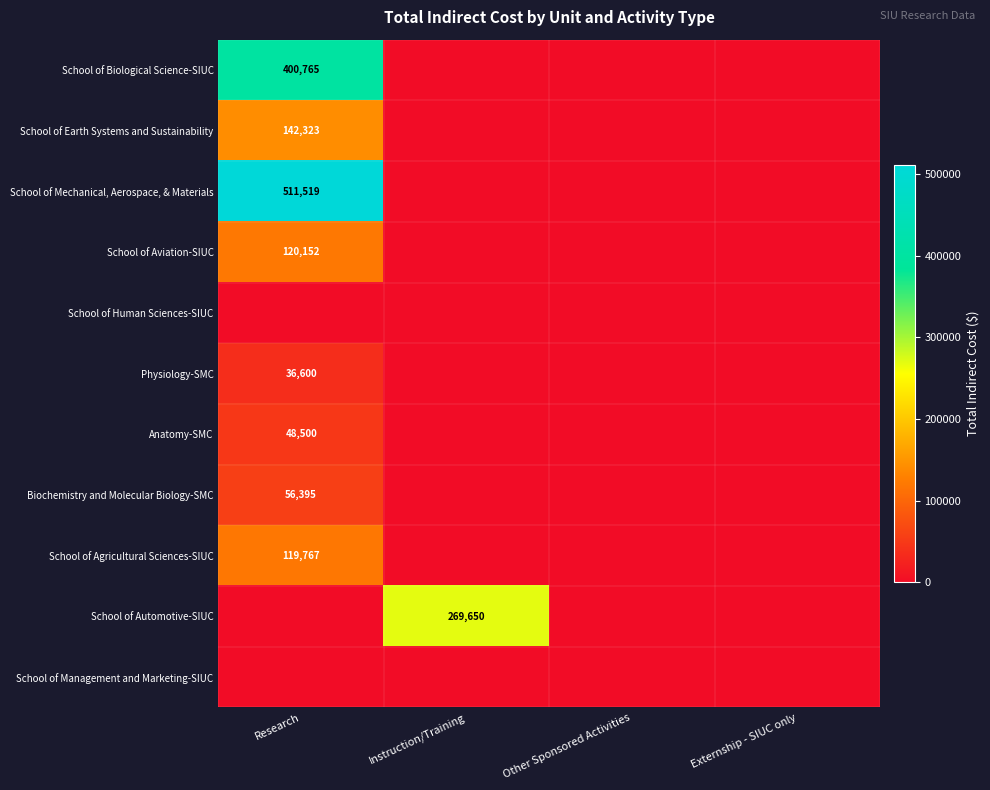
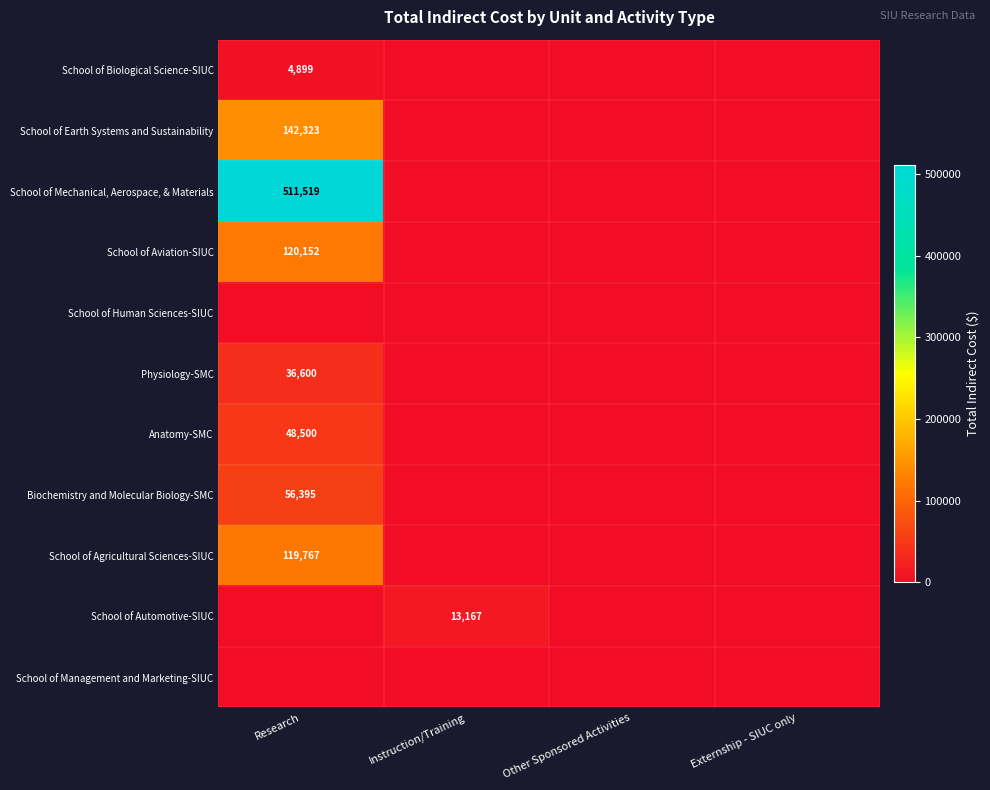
School of Biological Science-SIUC, Research: 400,765 -> 4,899
School of Automotive-SIUC, Instruction/Training: 269,650 -> 13,167
